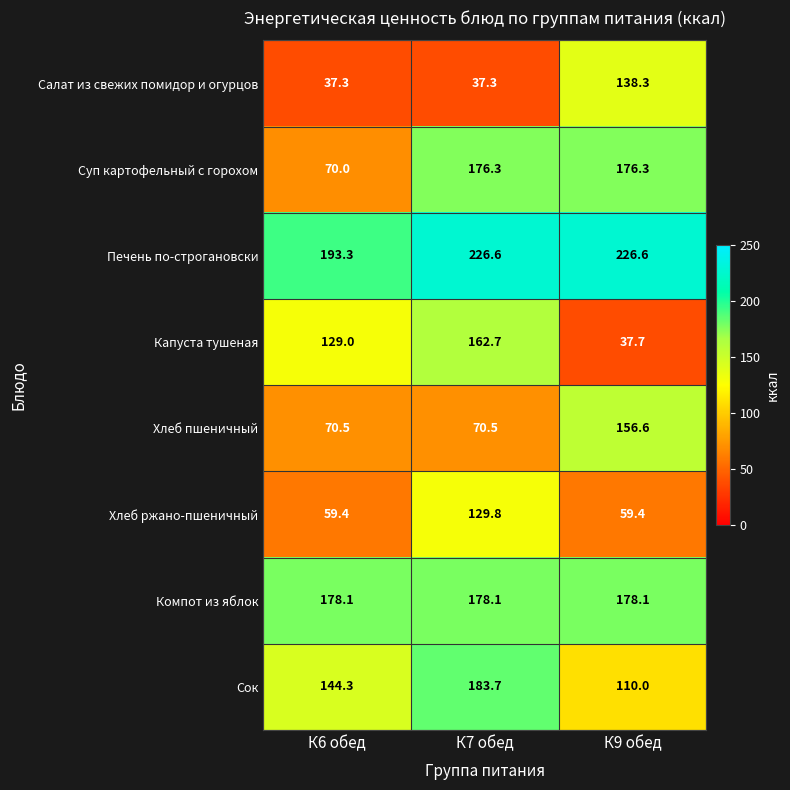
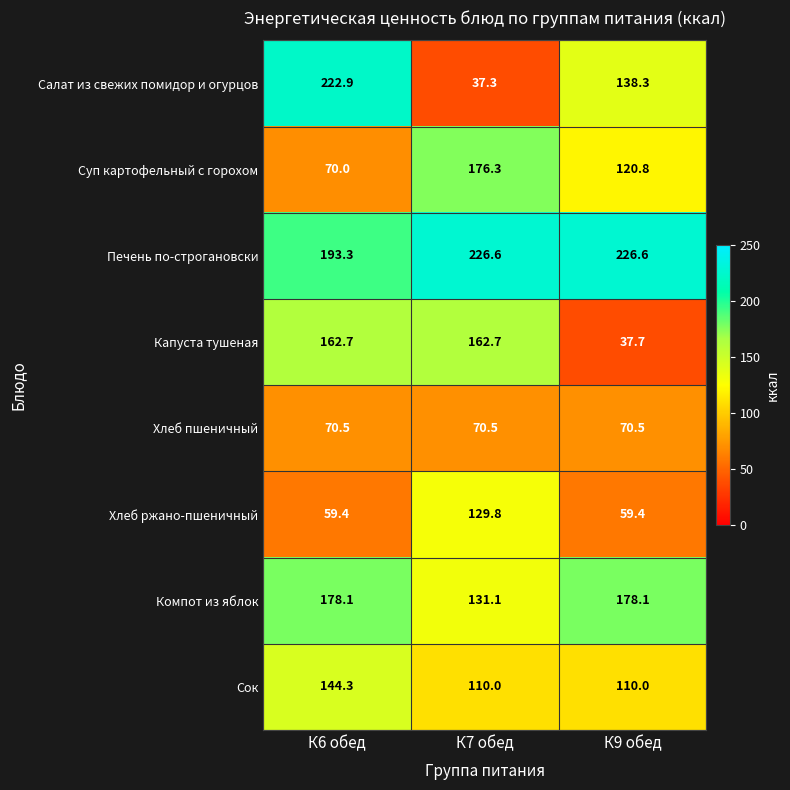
Салат из свежих помидор и огурцов, К6 обед: 37.3 -> 222.9
Суп картофельный с горохом, К9 обед: 176.3 -> 120.8
Капуста тушеная, К6 обед: 129.0 -> 162.7
Хлеб пшеничный, К9 обед: 156.6 -> 70.5
Компот из яблок, К7 обед: 178.1 -> 131.1
Сок, К7 обед: 183.7 -> 110.0
